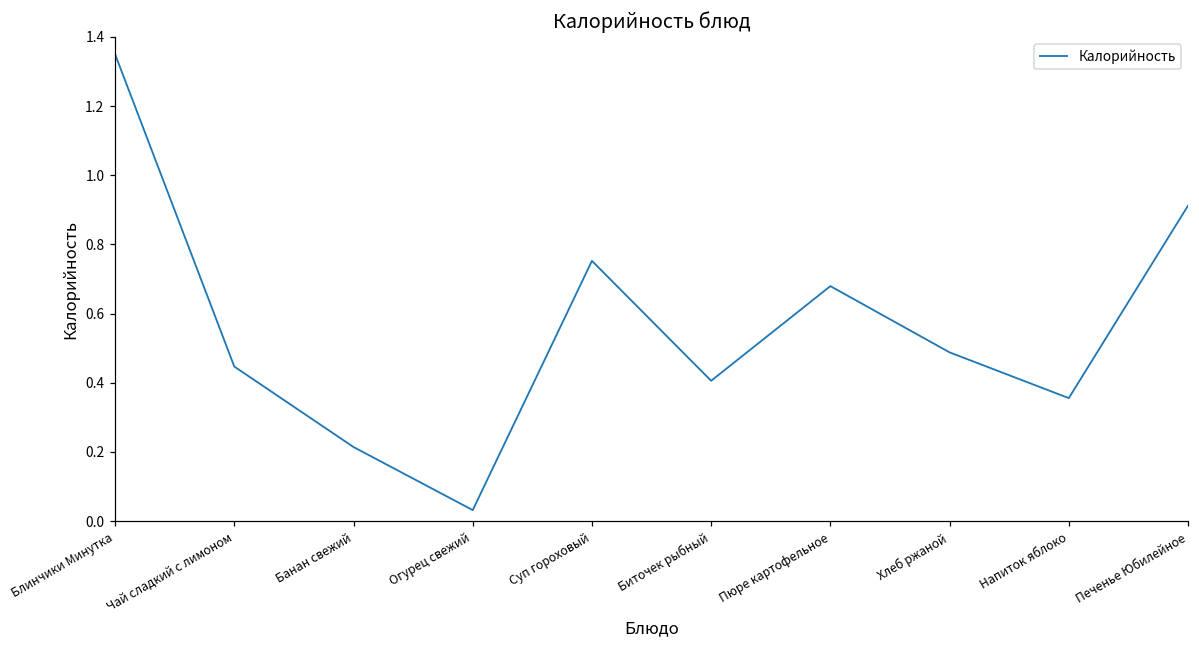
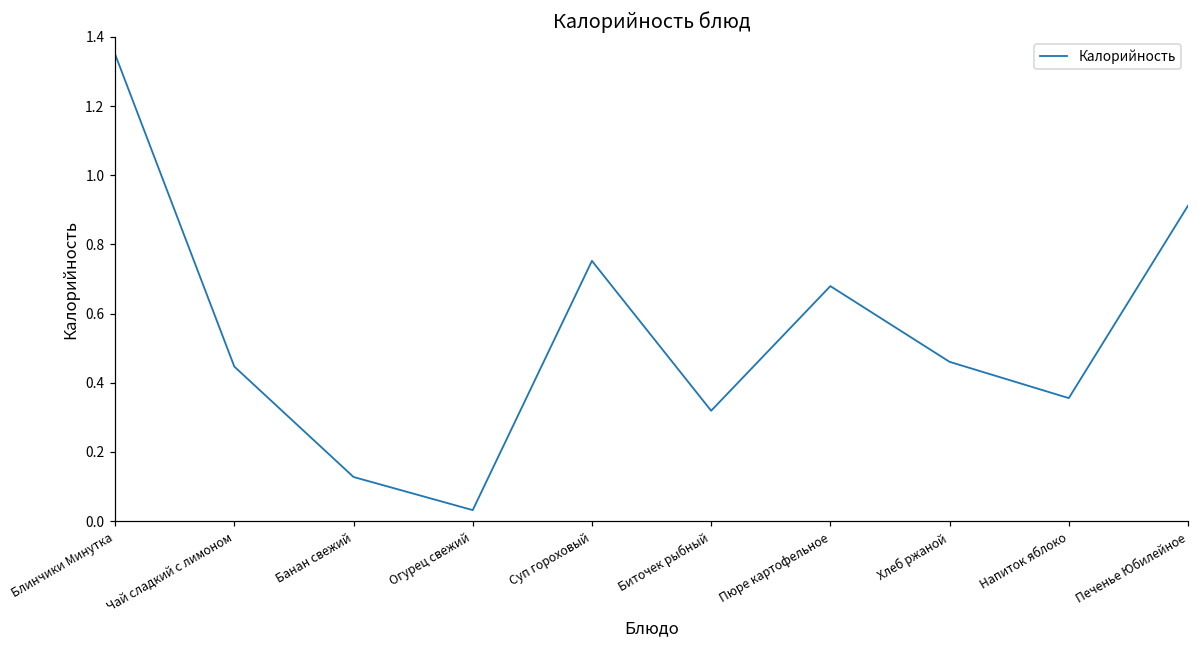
Банан свежий: 0.21 -> 0.13
Биточек рыбный: 0.41 -> 0.32
Хлеб ржаной: 0.49 -> 0.46
